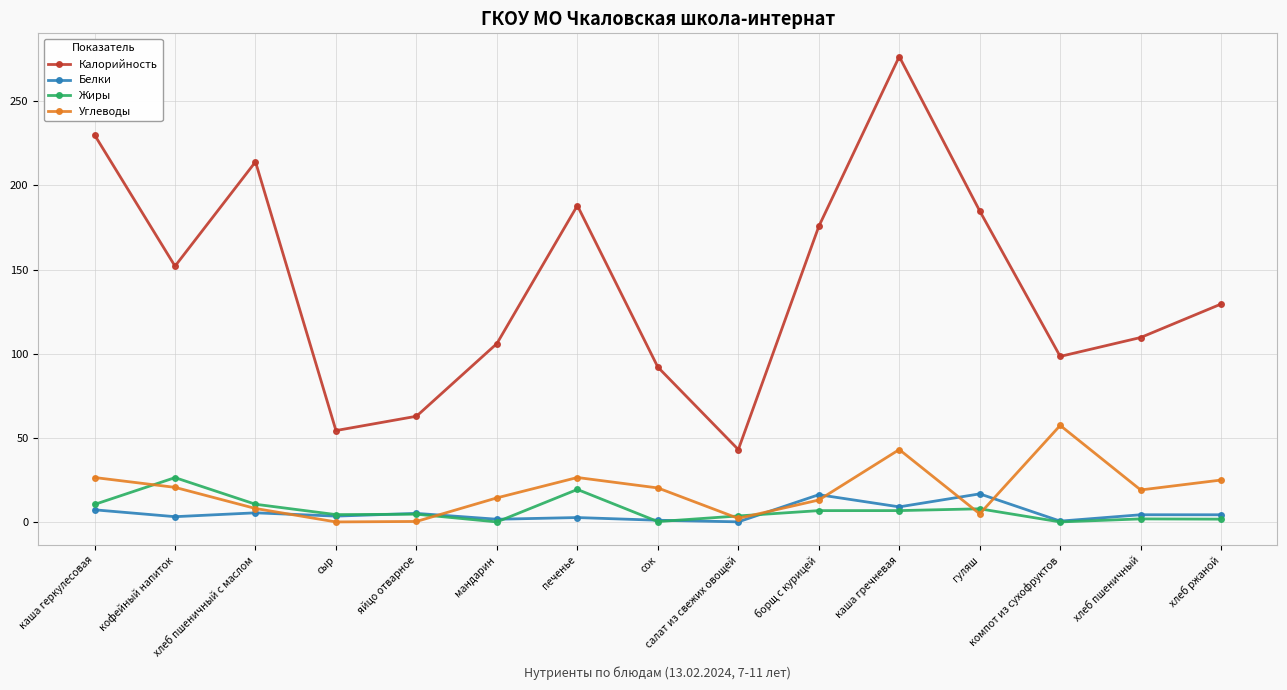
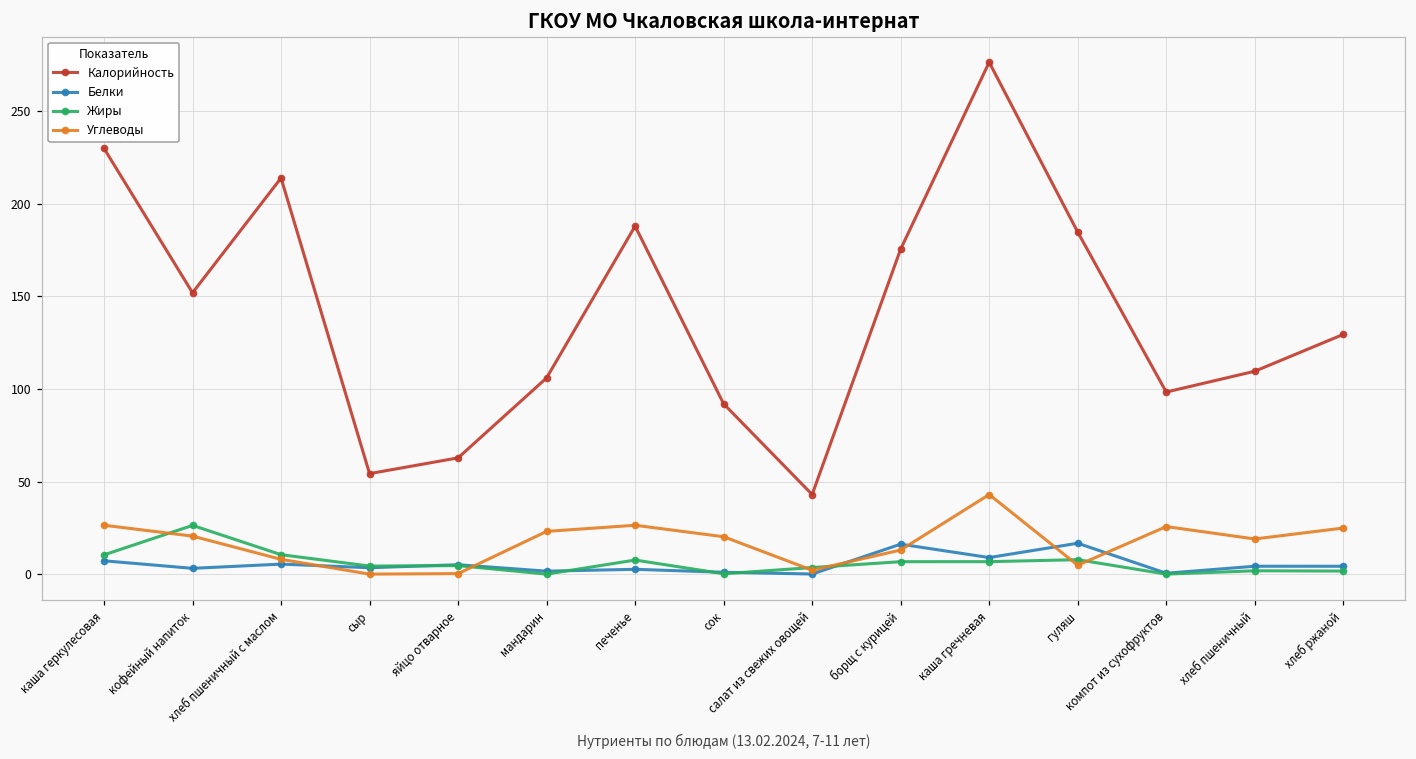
Углеводы, мандарин: 14 -> 23
Жиры, печенье: 19 -> 8
Углеводы, компот из сухофруктов: 57 -> 26
